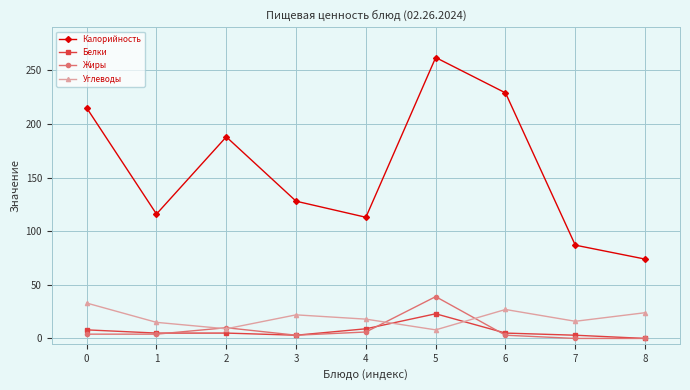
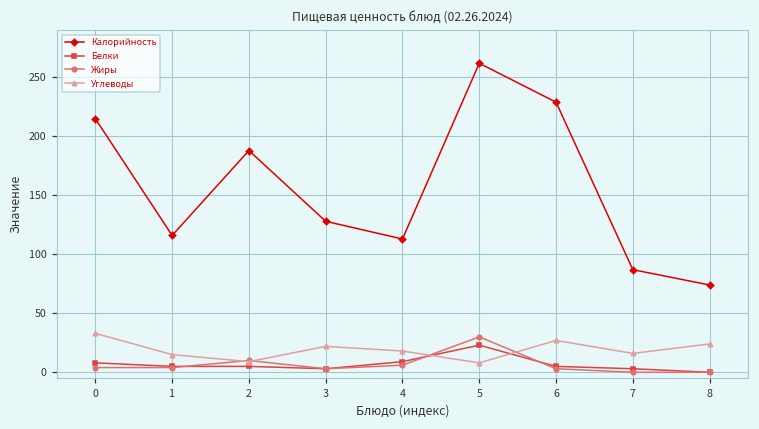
Жиры, 5: 39 -> 30
